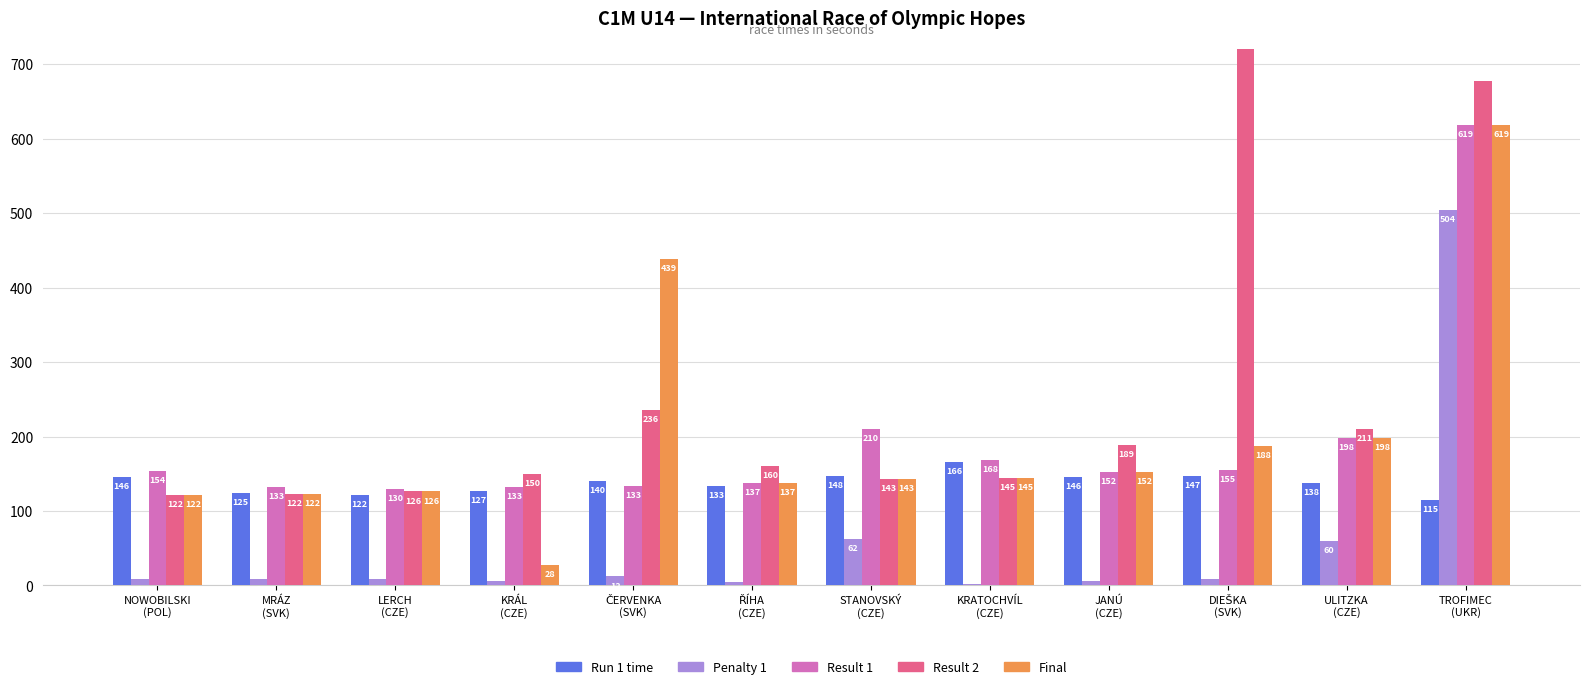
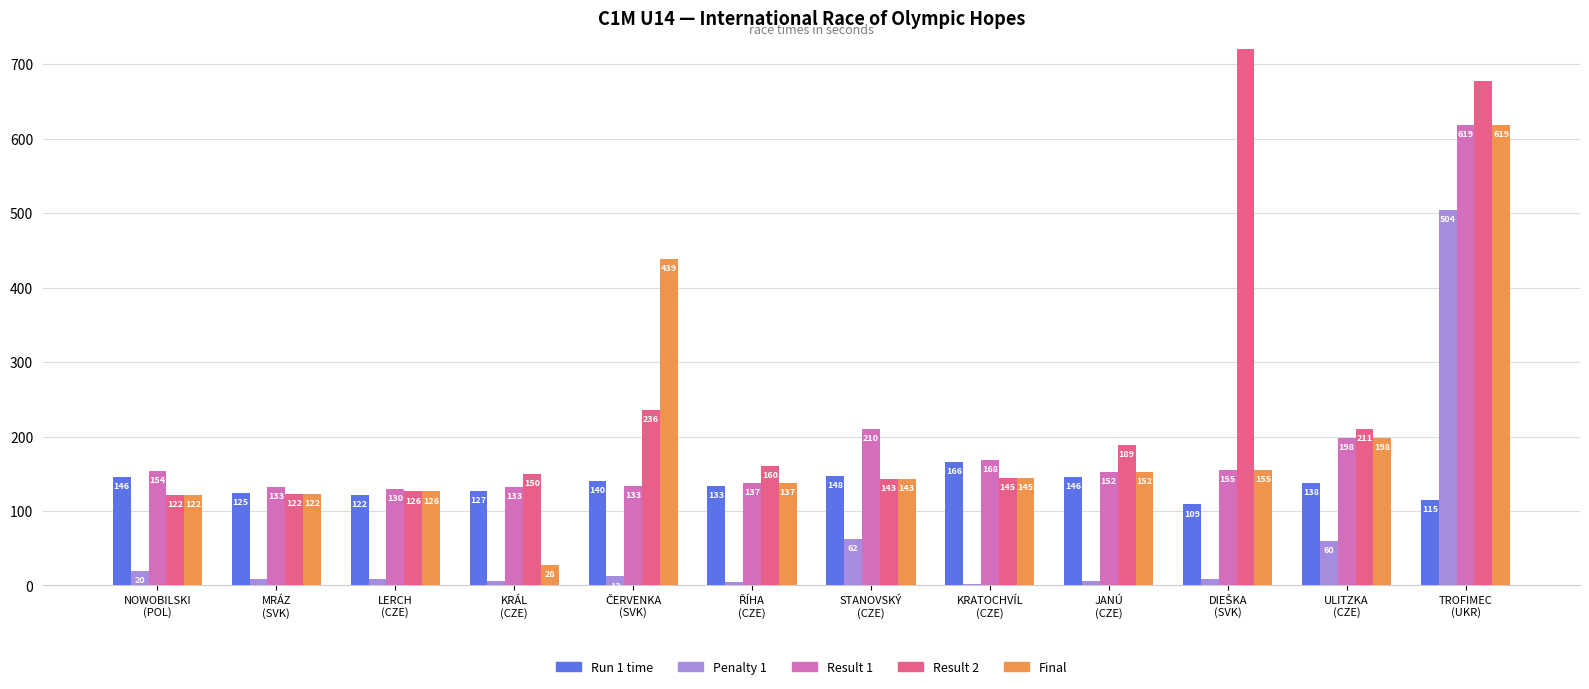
Penalty 1, NOWOBILSKI (POL): 10 -> 20
Run 1 time, DIEŠKA (SVK): 147 -> 109
Final, DIEŠKA (SVK): 188 -> 155
